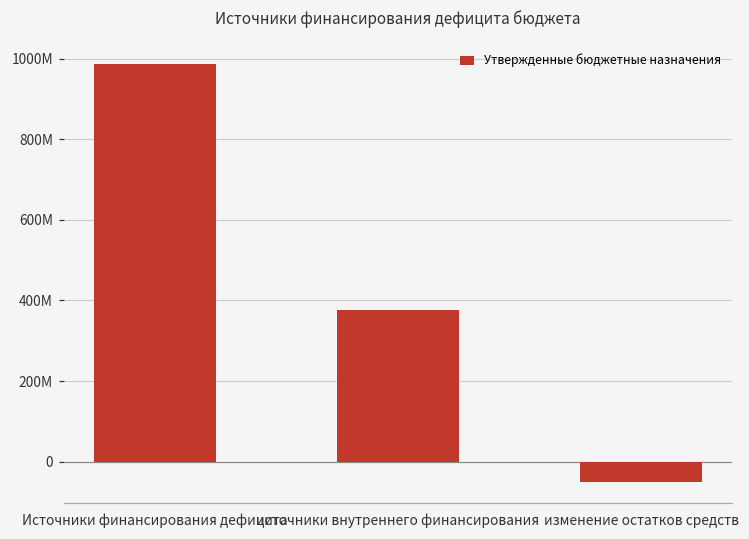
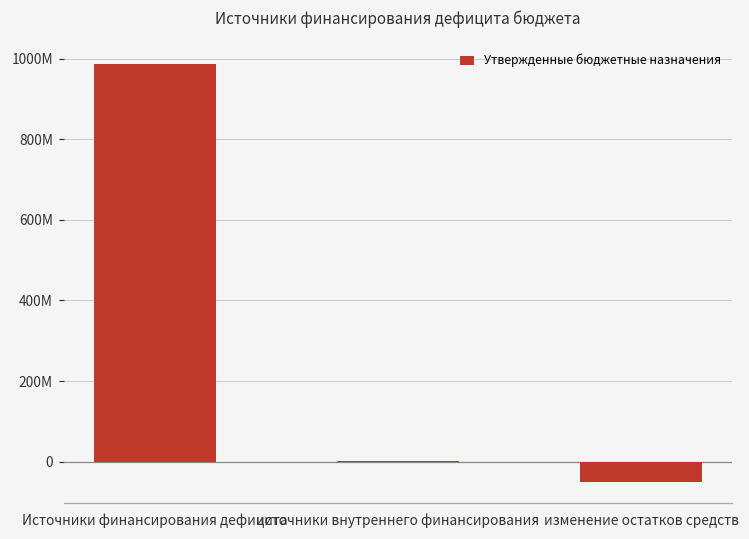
источники внутреннего финансирования: 380М -> 0М
